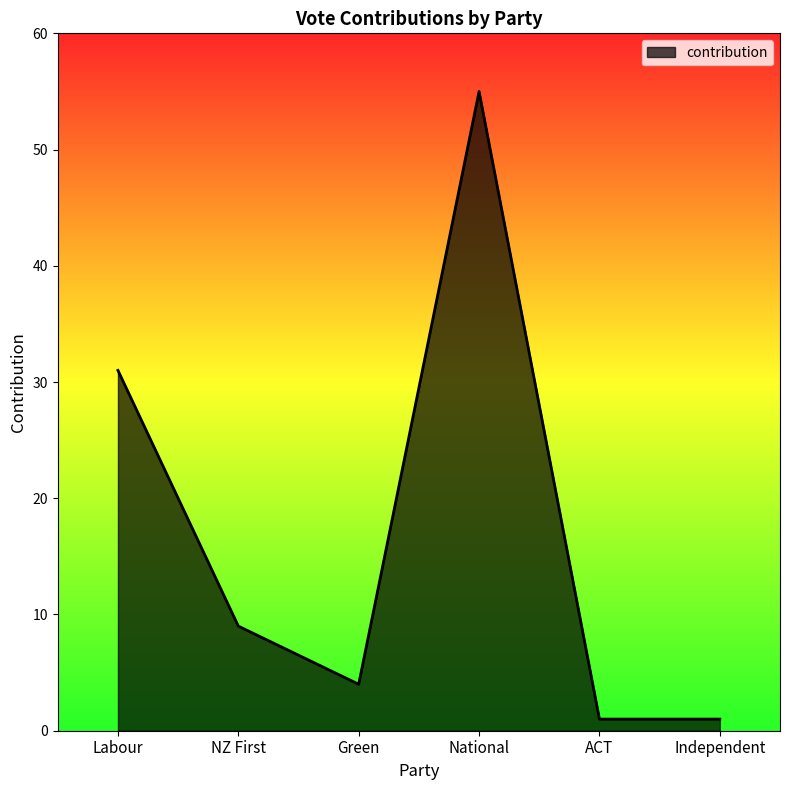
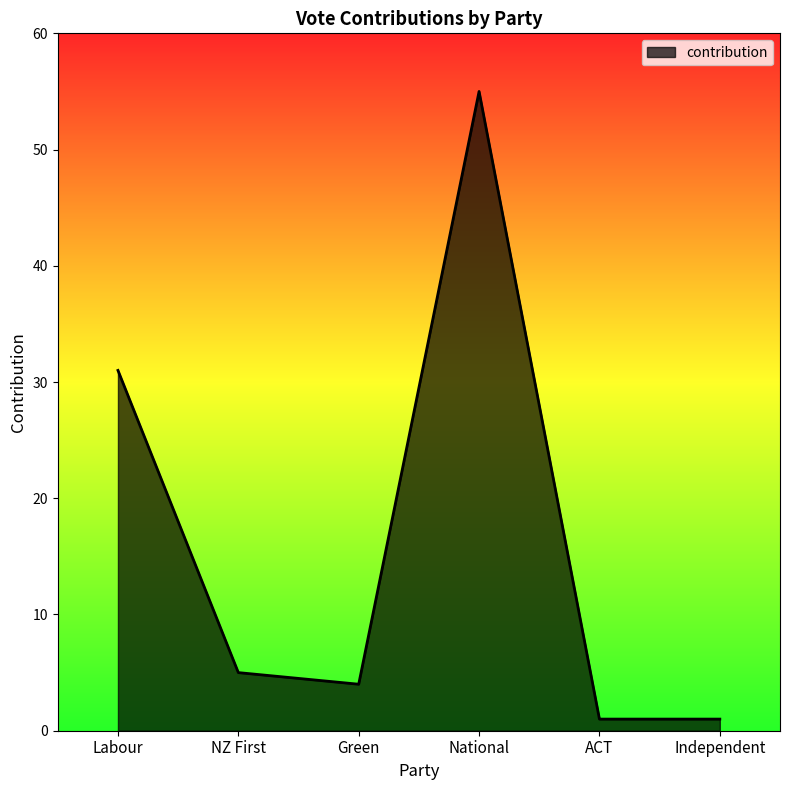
NZ First: 9 -> 5
